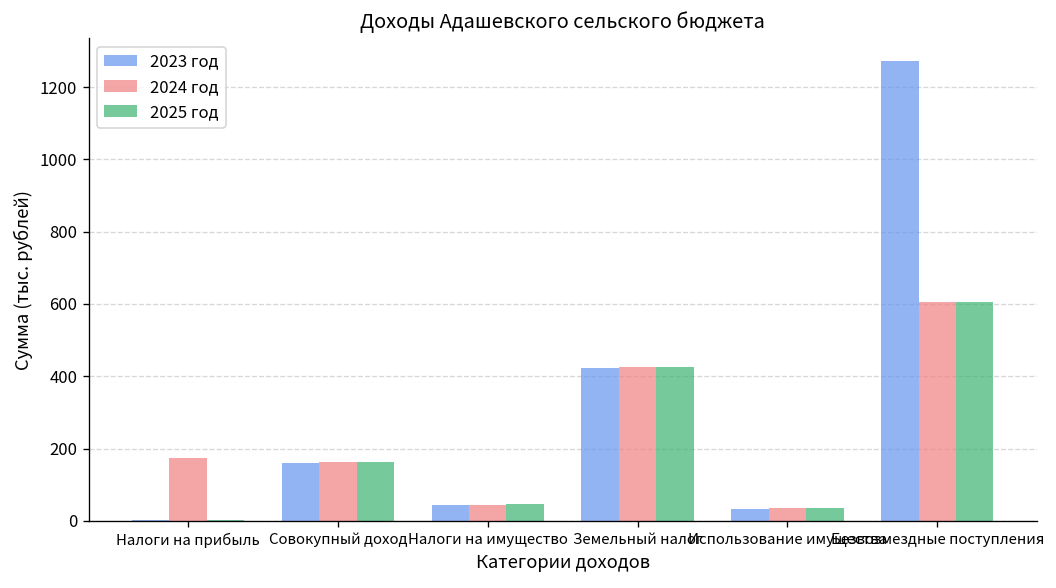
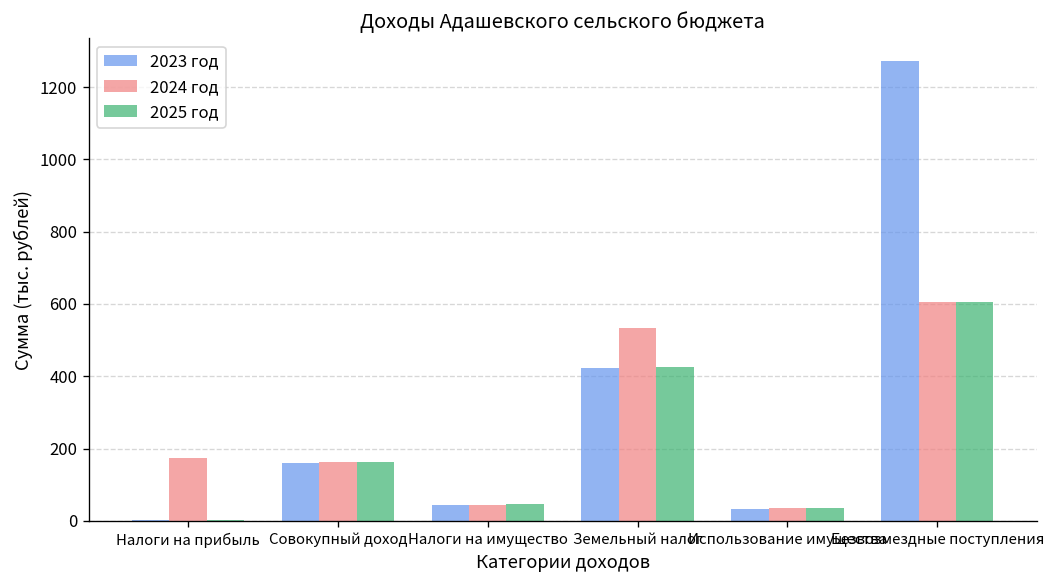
2024 год, Земельный налог: 420 -> 530
